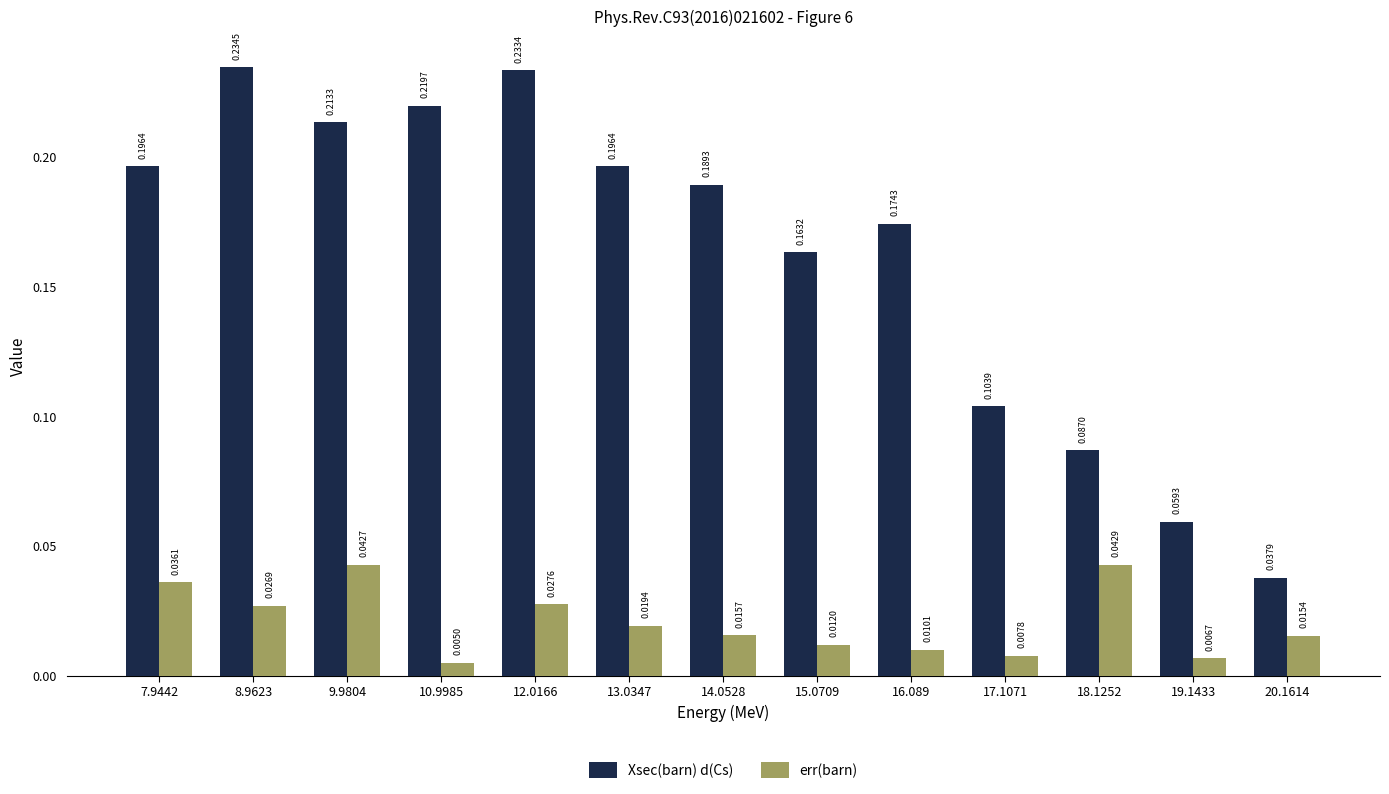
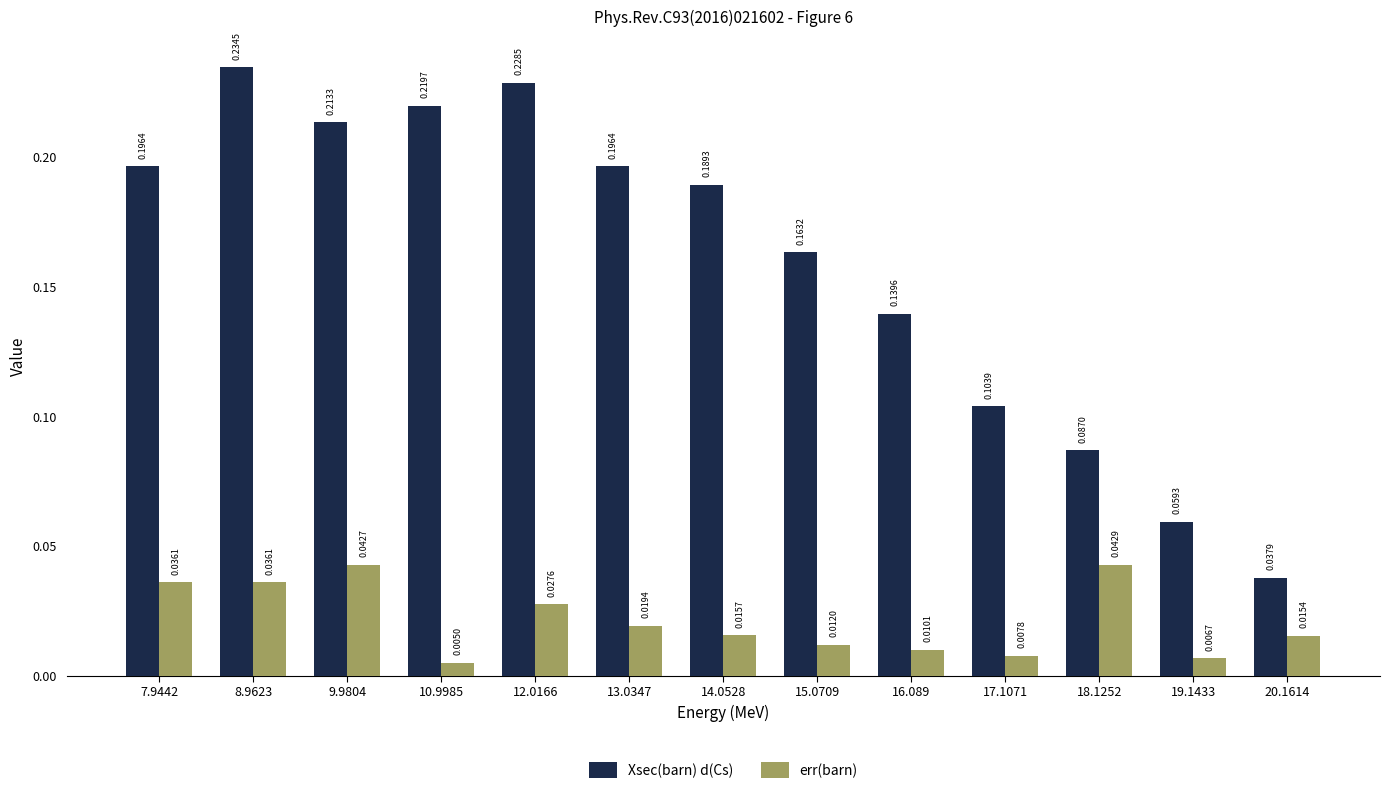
err(barn), 8.9623: 0.0269 -> 0.0361
Xsec(barn) d(Cs), 12.0166: 0.2334 -> 0.2285
Xsec(barn) d(Cs), 16.089: 0.1743 -> 0.1396
